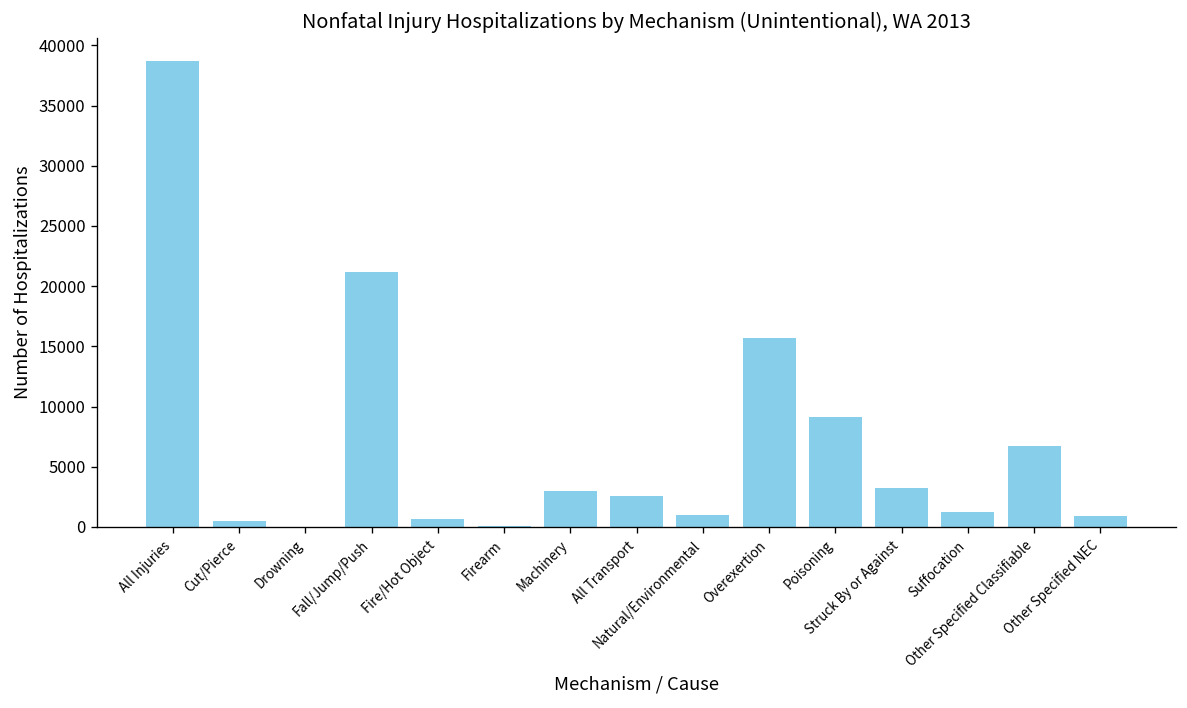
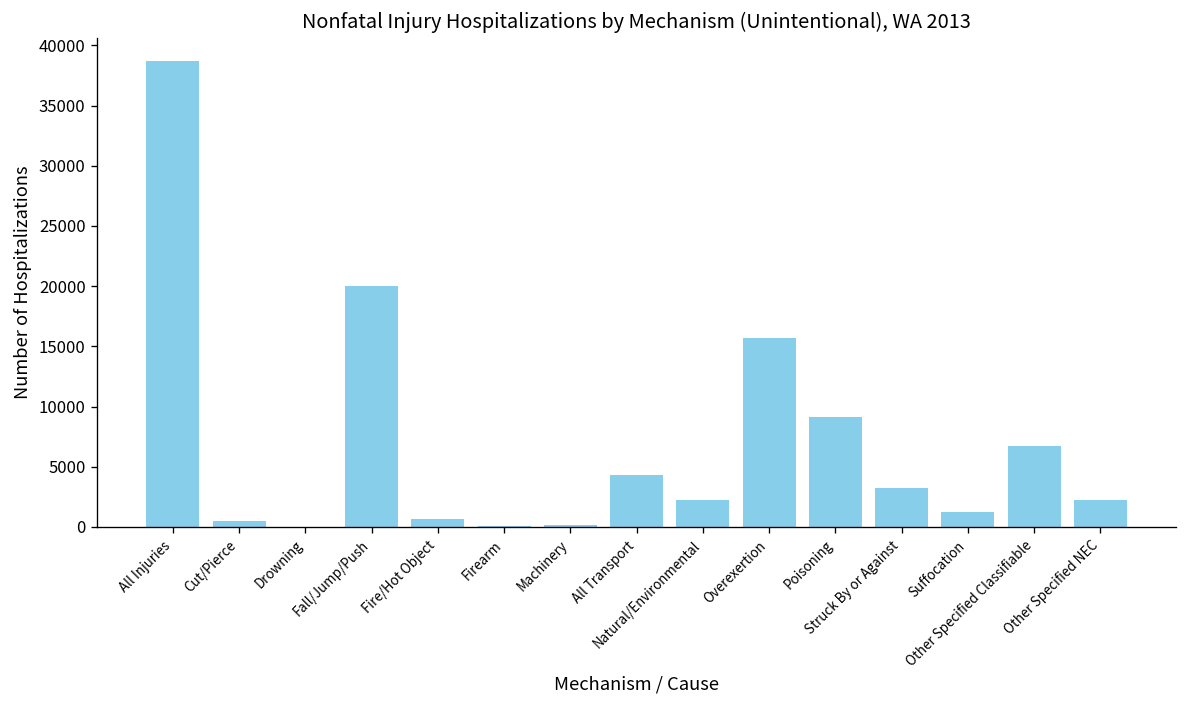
Fall/Jump/Push: 21200 -> 20000
Machinery: 3000 -> 200
All Transport: 2600 -> 4300
Natural/Environmental: 1000 -> 2300
Other Specified NEC: 900 -> 2200
